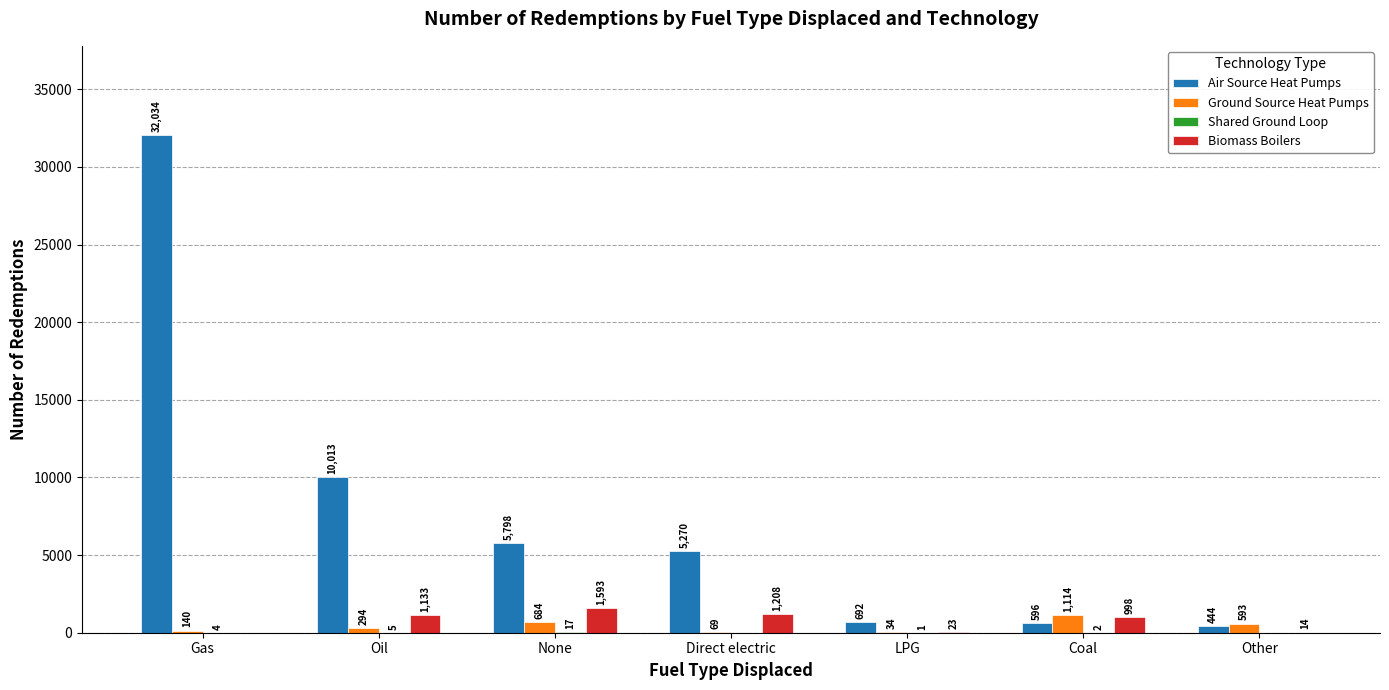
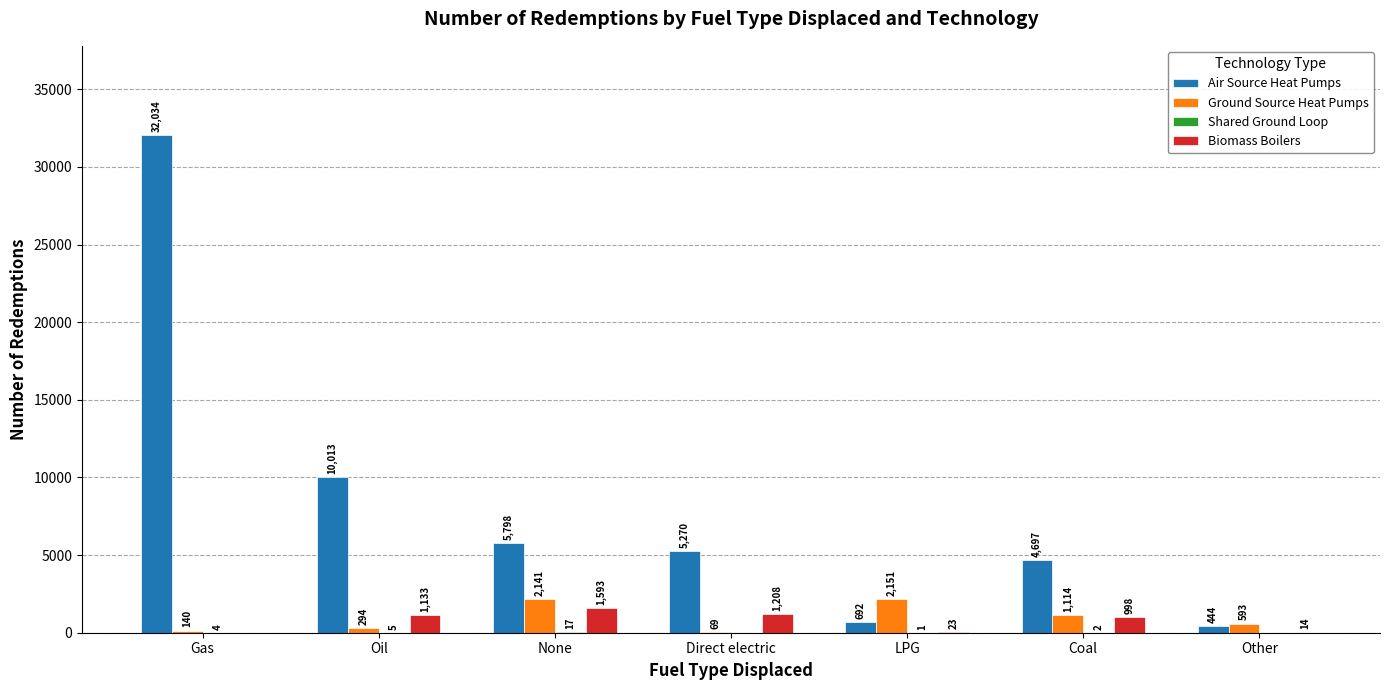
Ground Source Heat Pumps, None: 684 -> 2,141
Ground Source Heat Pumps, LPG: 34 -> 2,151
Air Source Heat Pumps, Coal: 596 -> 4,697
